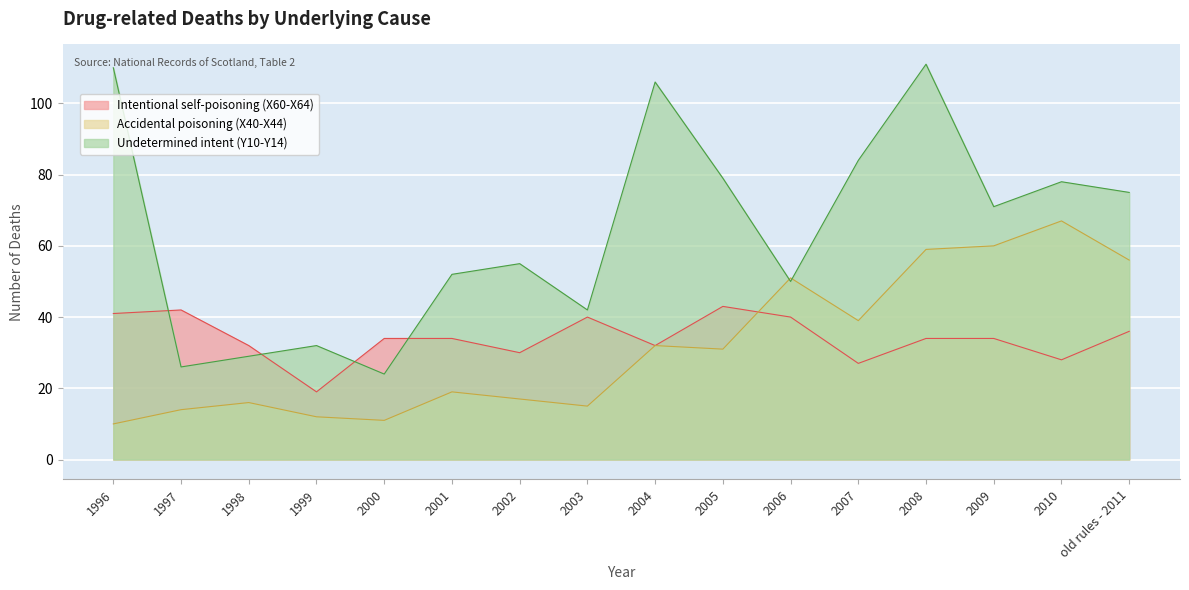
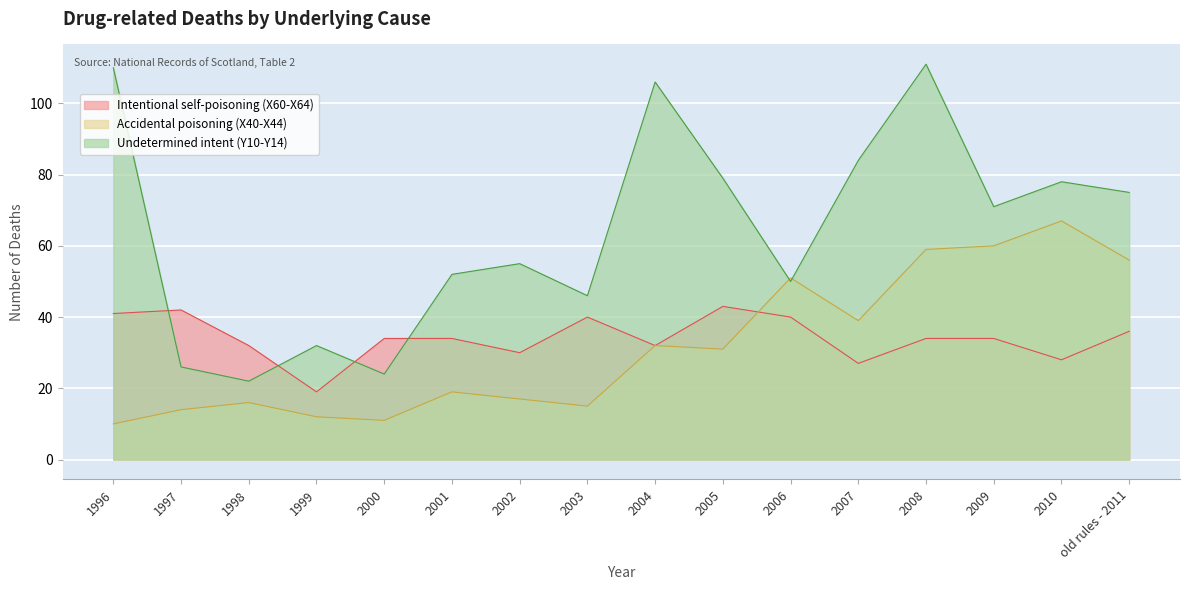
Undetermined intent (Y10-Y14), 1998: 29 -> 22
Undetermined intent (Y10-Y14), 2003: 42 -> 46
